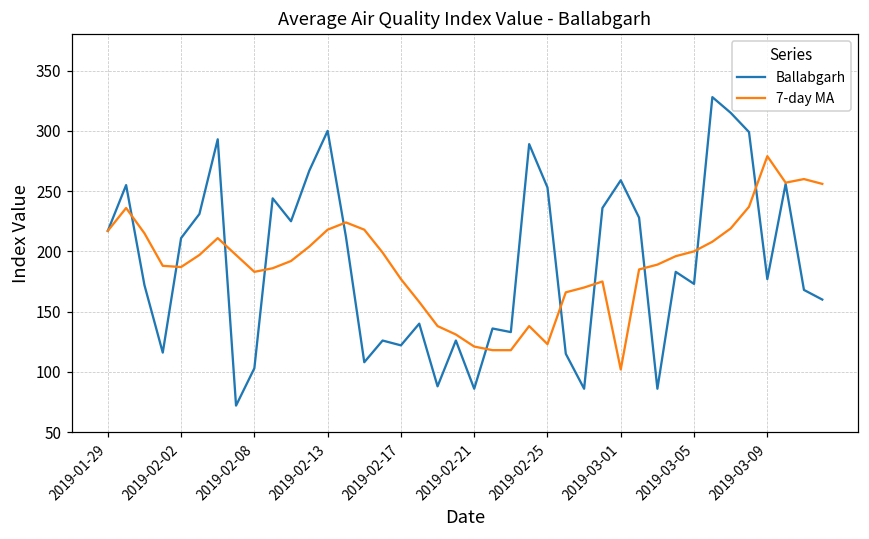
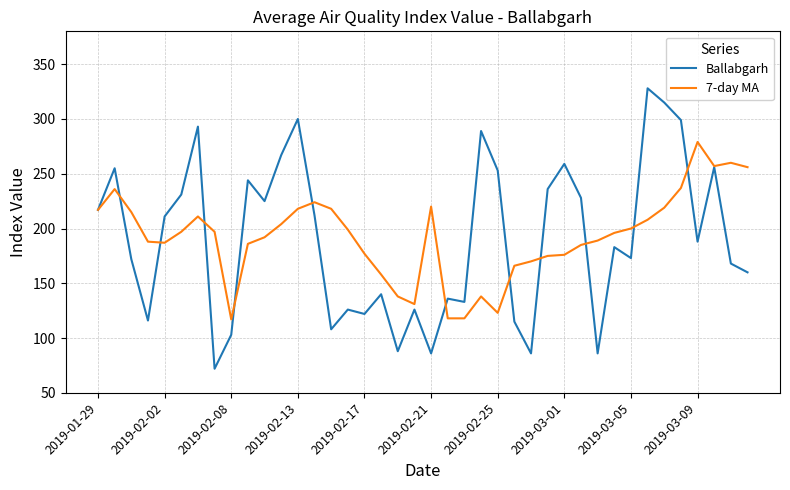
7-day MA, 2019-02-08: 183 -> 117
7-day MA, 2019-02-21: 121 -> 220
7-day MA, 2019-03-01: 102 -> 176
Ballabgarh, 2019-03-09: 177 -> 188
